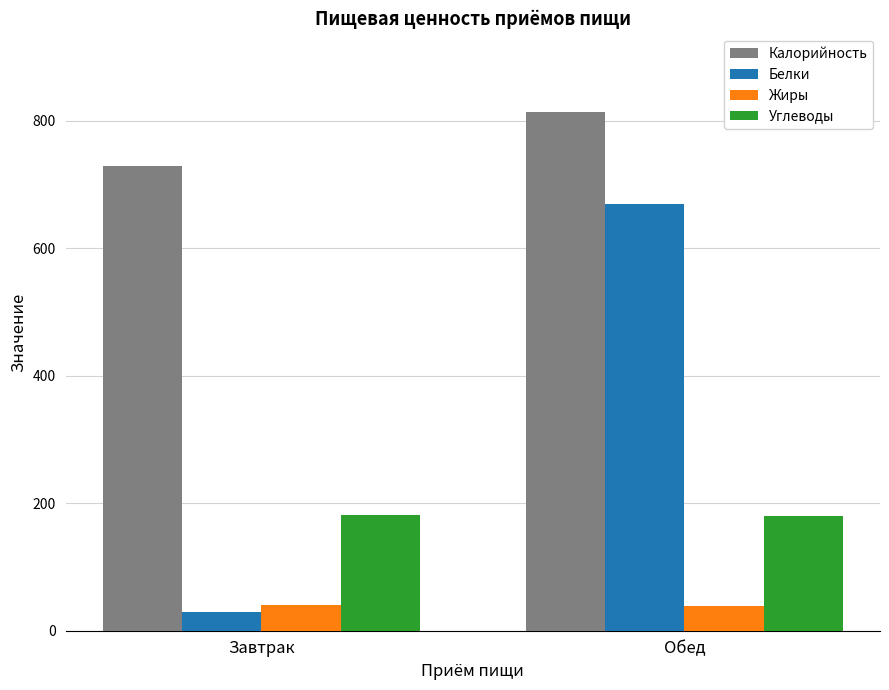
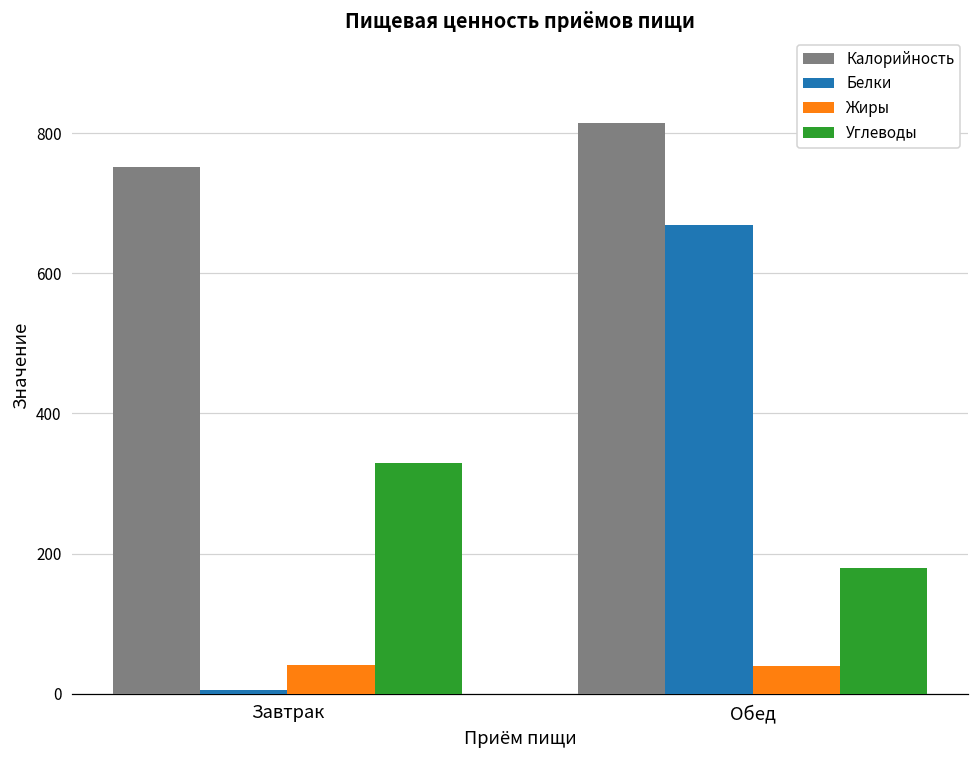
Калорийность, Завтрак: 730 -> 750
Белки, Завтрак: 30 -> 10
Углеводы, Завтрак: 180 -> 330
